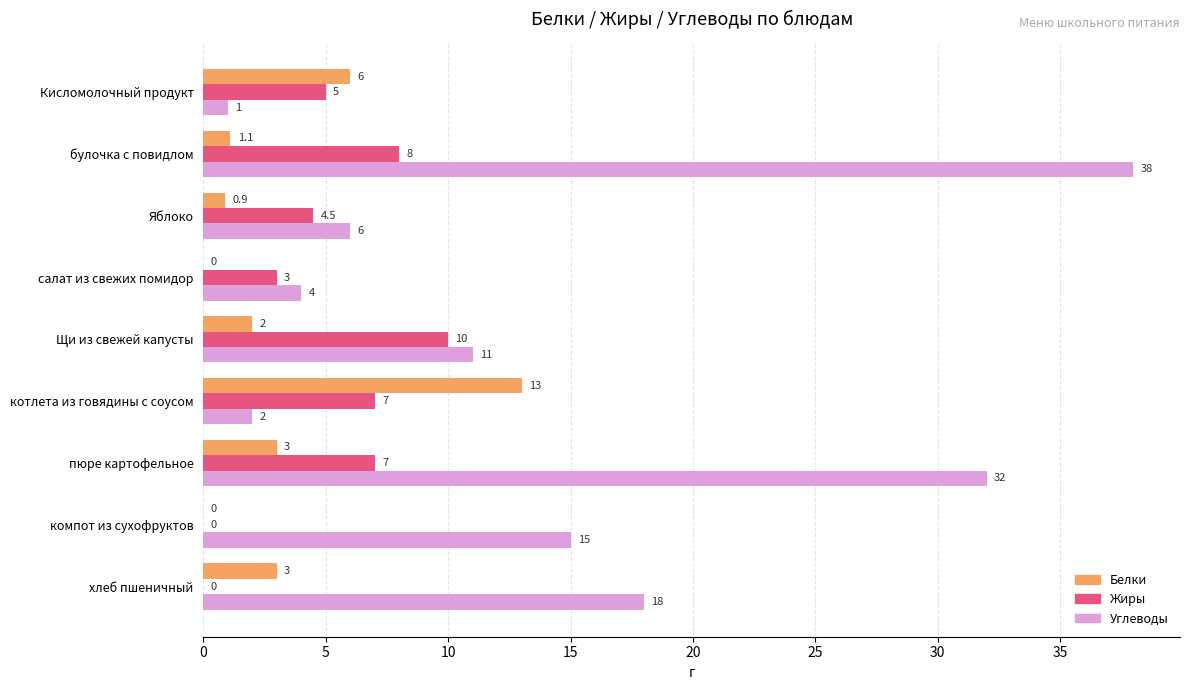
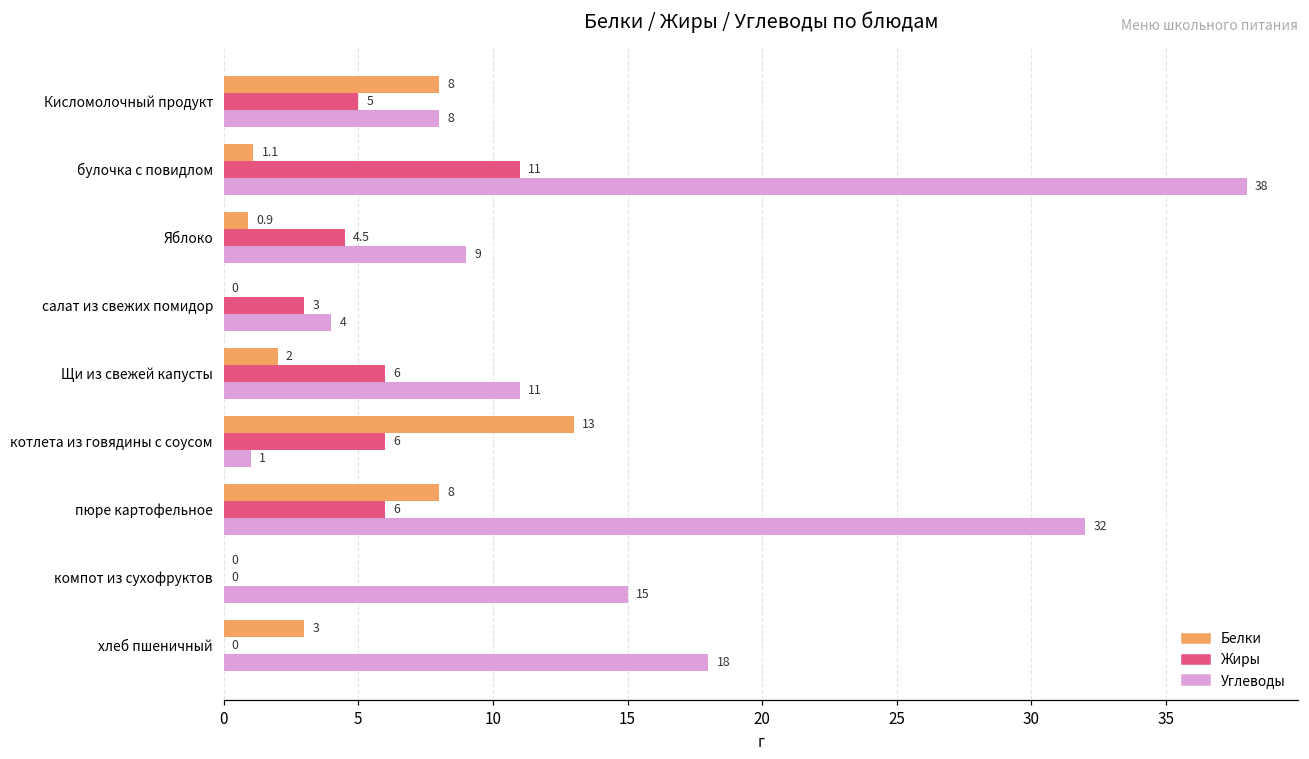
Белки, Кисломолочный продукт: 6 -> 8
Углеводы, Кисломолочный продукт: 1 -> 8
Жиры, булочка с повидлом: 8 -> 11
Углеводы, Яблоко: 6 -> 9
Жиры, Щи из свежей капусты: 10 -> 6
Жиры, котлета из говядины с соусом: 7 -> 6
Углеводы, котлета из говядины с соусом: 2 -> 1
Белки, пюре картофельное: 3 -> 8
Жиры, пюре картофельное: 7 -> 6
